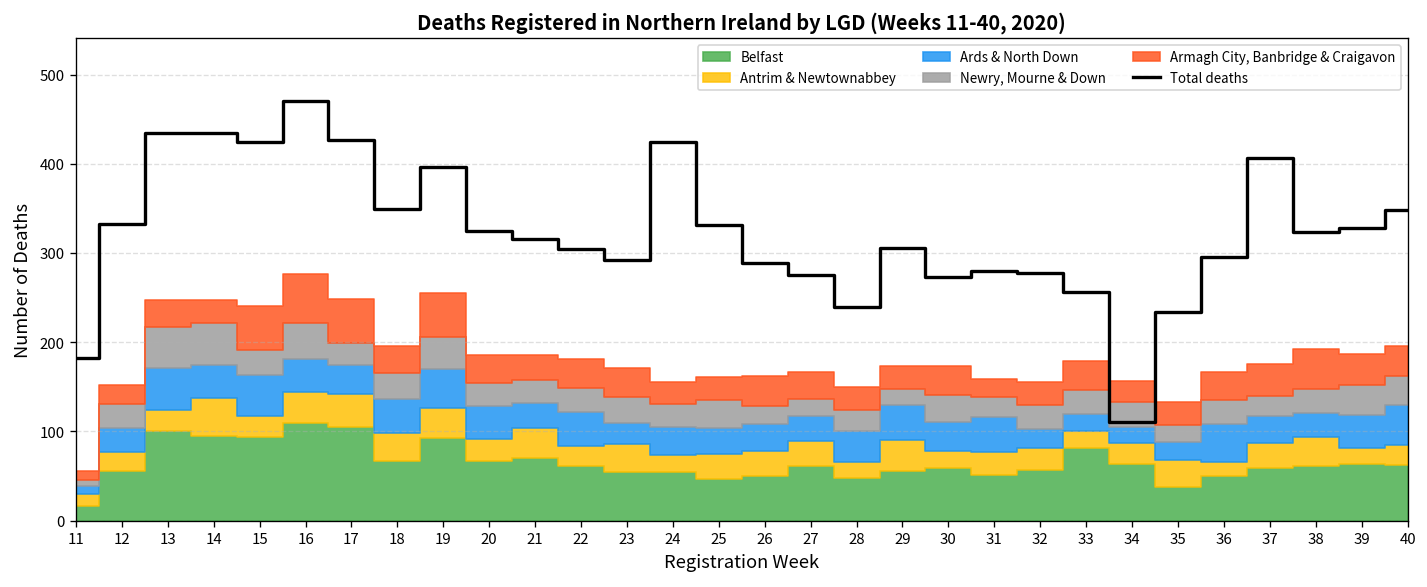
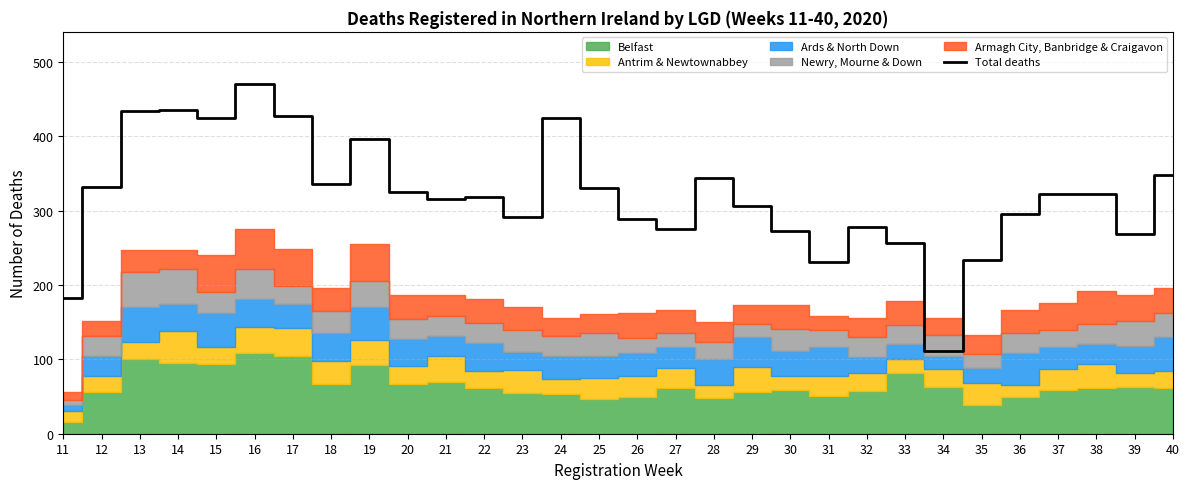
Total deaths, 18: 350 -> 340
Total deaths, 22: 300 -> 320
Total deaths, 28: 240 -> 340
Total deaths, 31: 280 -> 230
Total deaths, 37: 410 -> 320
Total deaths, 39: 330 -> 270
